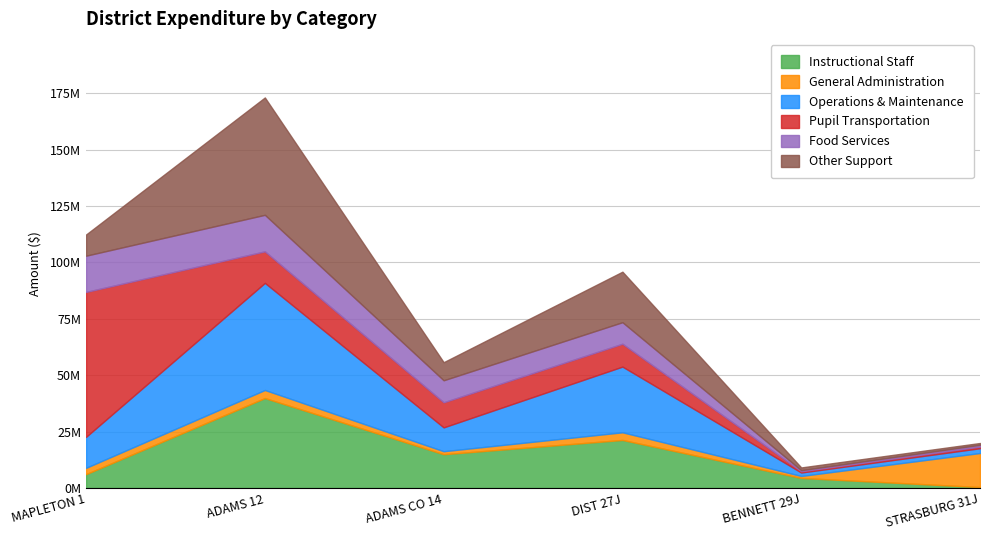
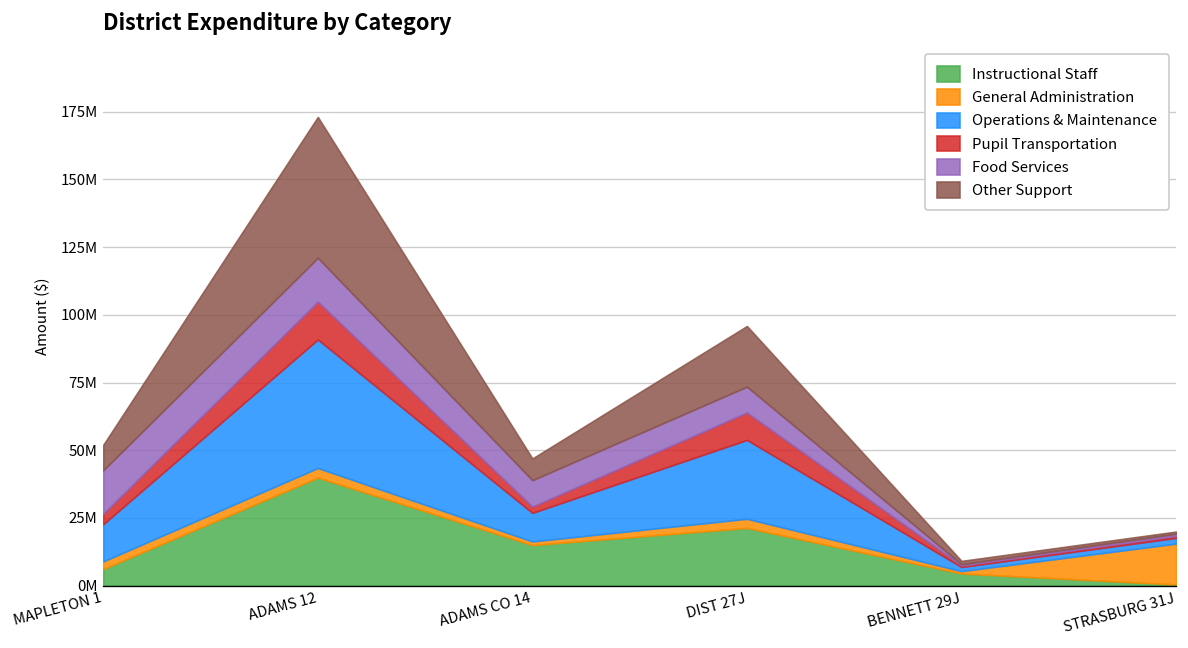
Pupil Transportation, MAPLETON 1: 64000000 -> 4000000
Pupil Transportation, ADAMS CO 14: 11000000 -> 2000000
